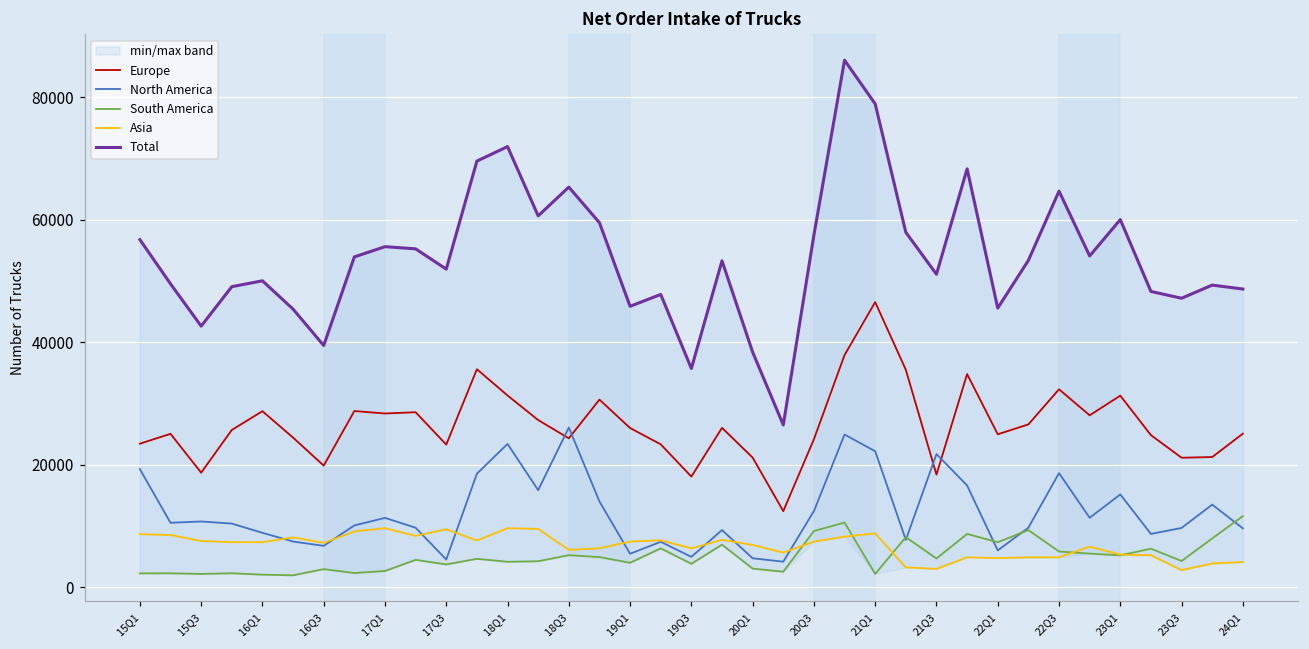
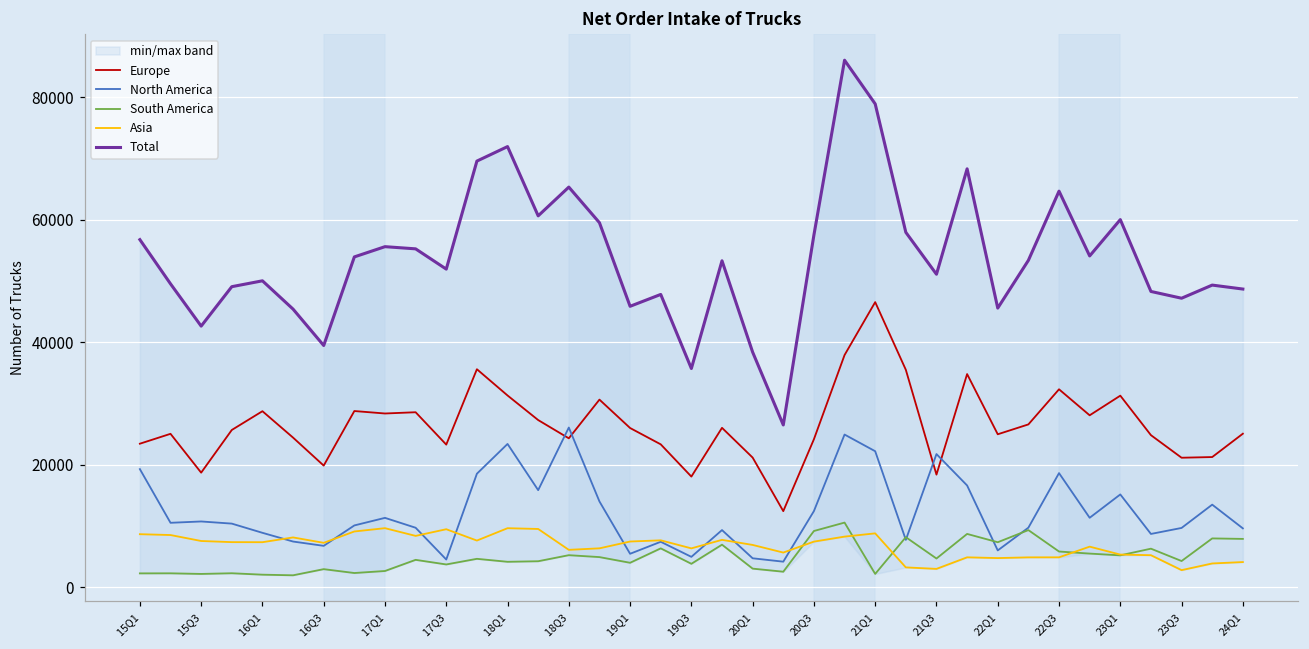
South America, 24Q1: 12000 -> 8000
